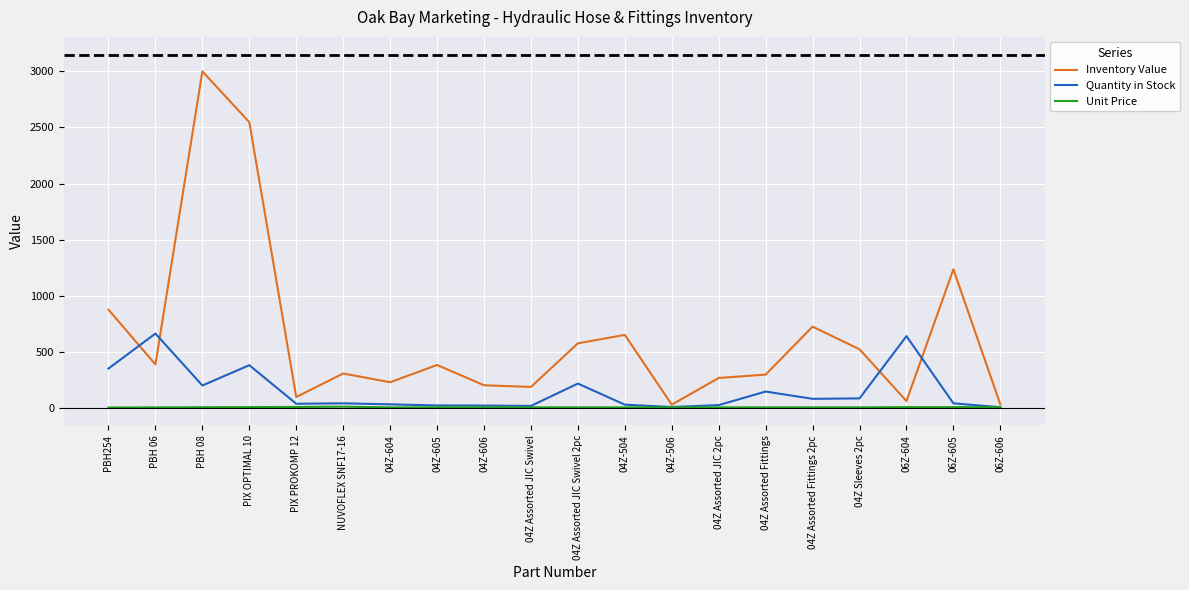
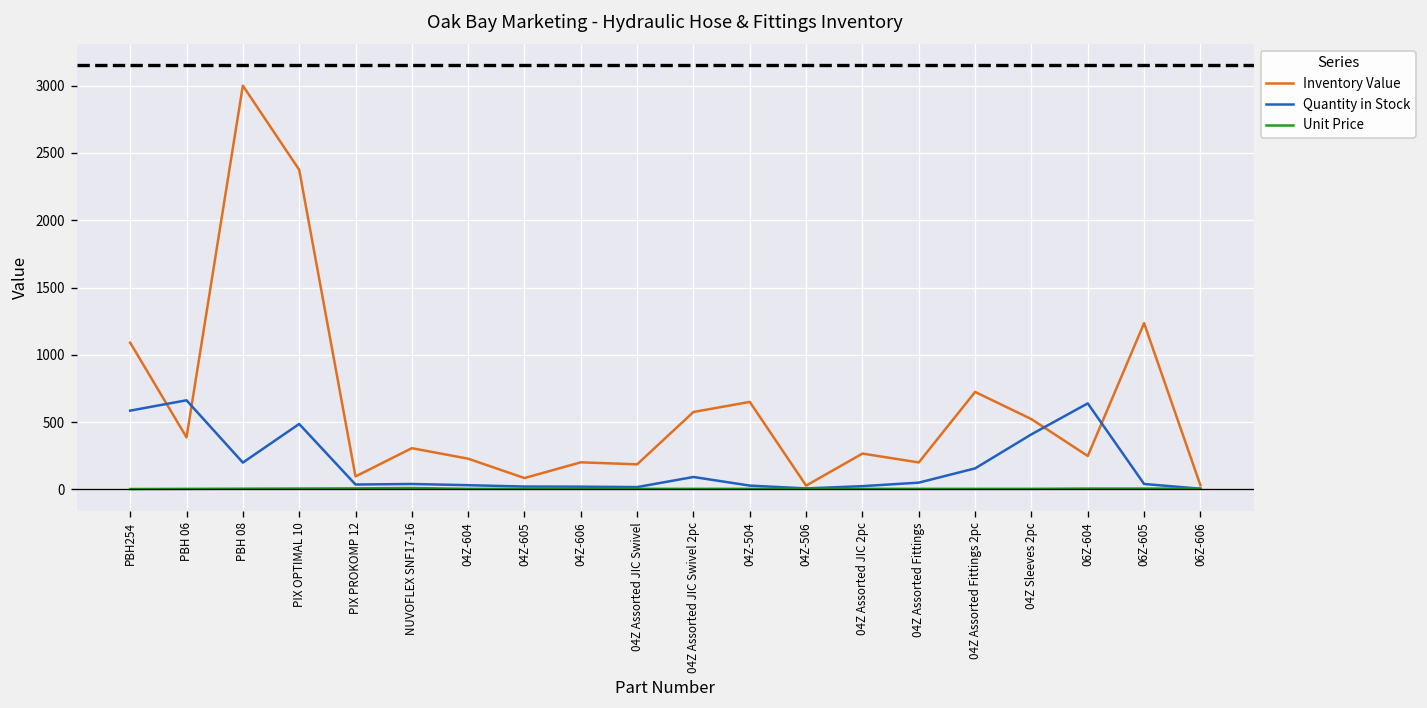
Inventory Value, PBH254: 880 -> 1090
Quantity in Stock, PBH254: 350 -> 590
Inventory Value, PIX OPTIMAL 10: 2550 -> 2380
Quantity in Stock, PIX OPTIMAL 10: 380 -> 490
Inventory Value, 04Z-605: 380 -> 80
Quantity in Stock, 04Z Assorted JIC Swivel 2pc: 220 -> 90
Inventory Value, 04Z Assorted Fittings: 300 -> 200
Quantity in Stock, 04Z Assorted Fittings: 150 -> 50
Quantity in Stock, 04Z Assorted Fittings 2pc: 80 -> 160
Quantity in Stock, 04Z Sleeves 2pc: 80 -> 410
Inventory Value, 06Z-604: 60 -> 250
